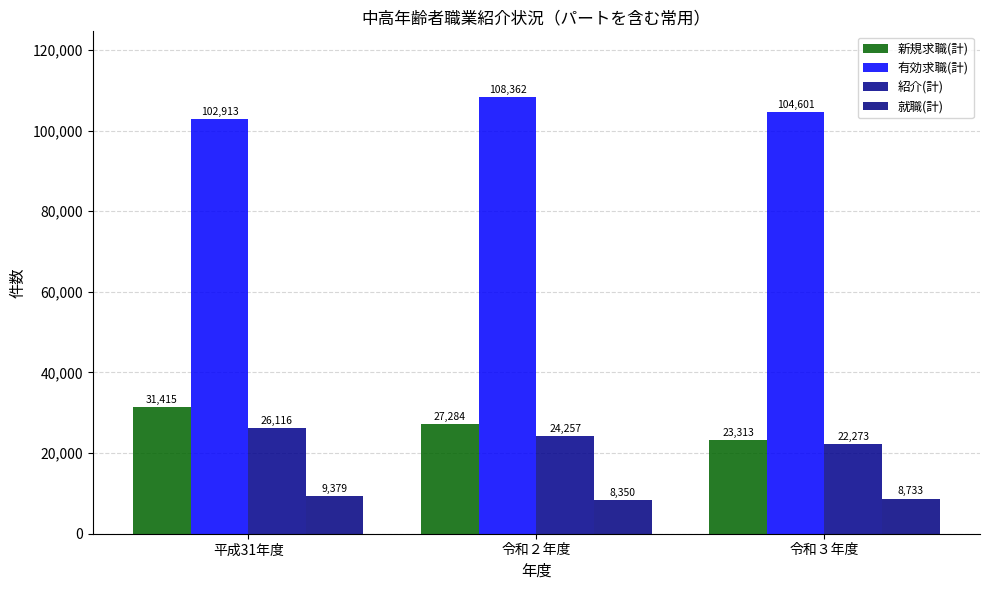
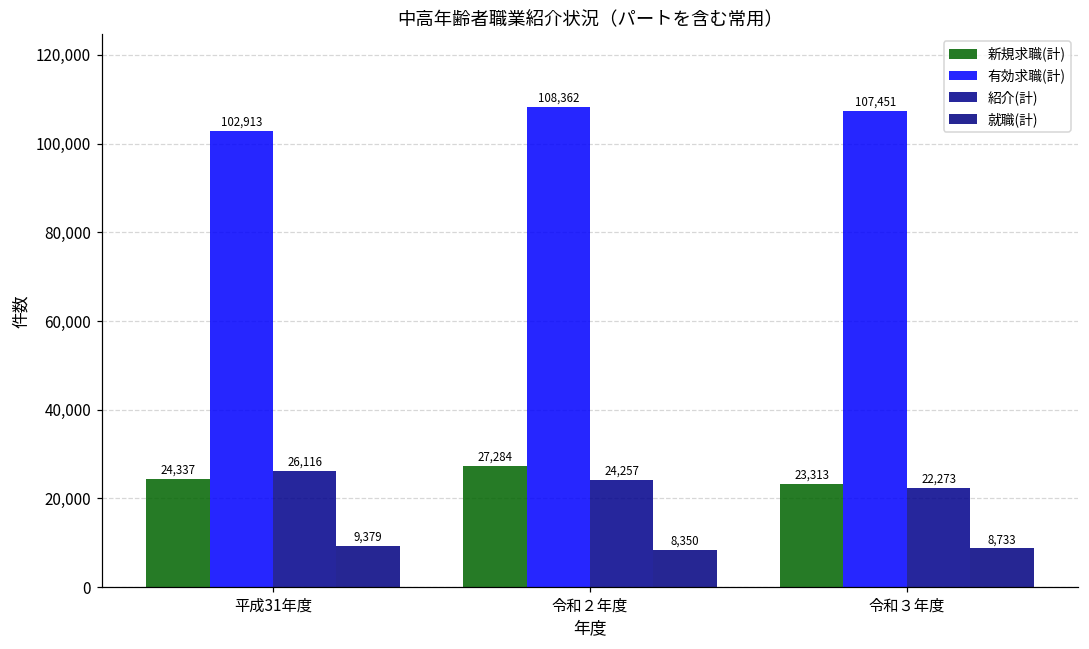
新規求職(計), 平成31年度: 31,415 -> 24,337
有効求職(計), 令和３年度: 104,601 -> 107,451
